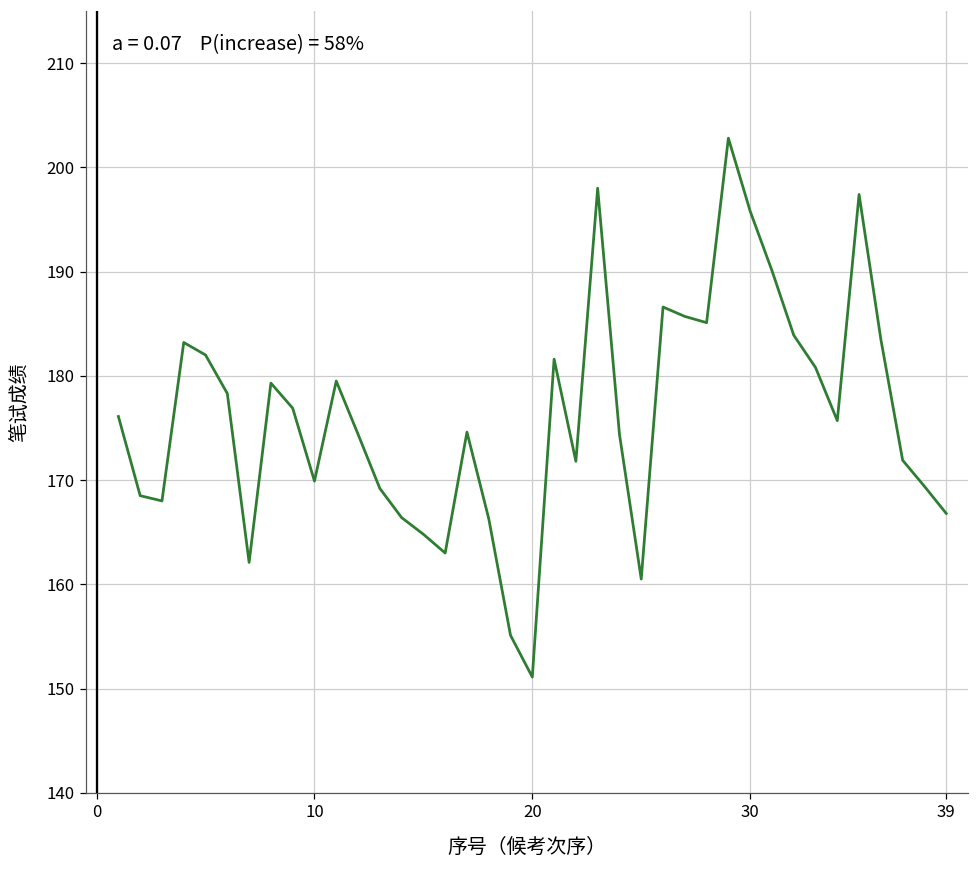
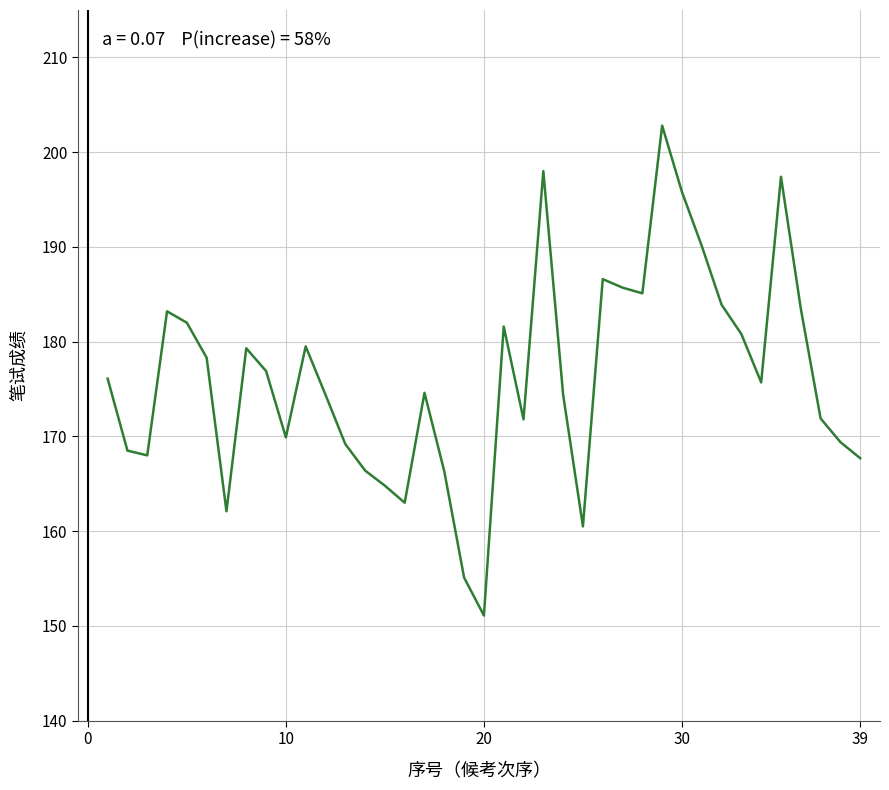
39: 167 -> 168
